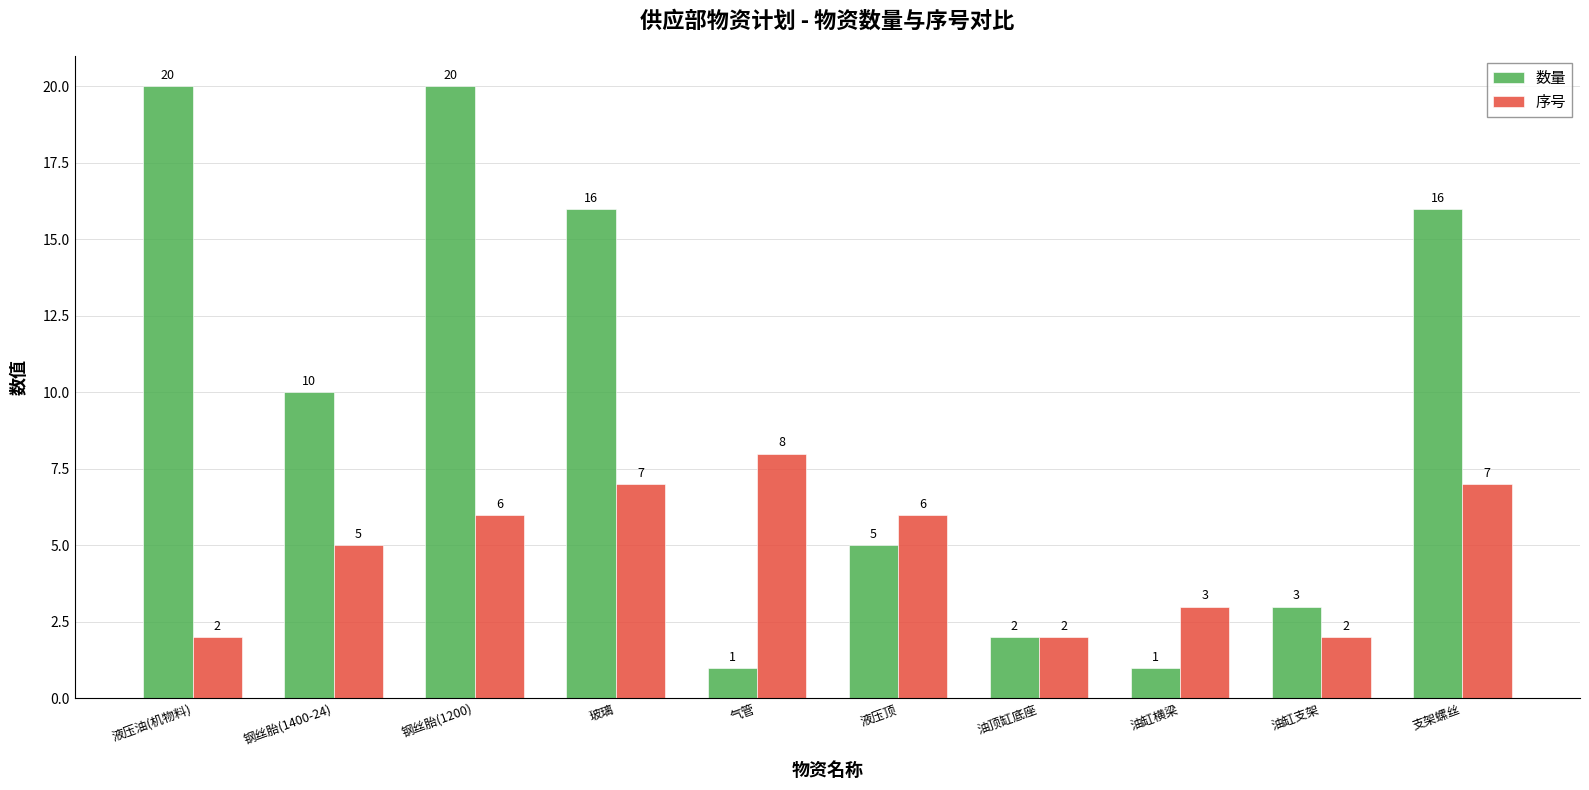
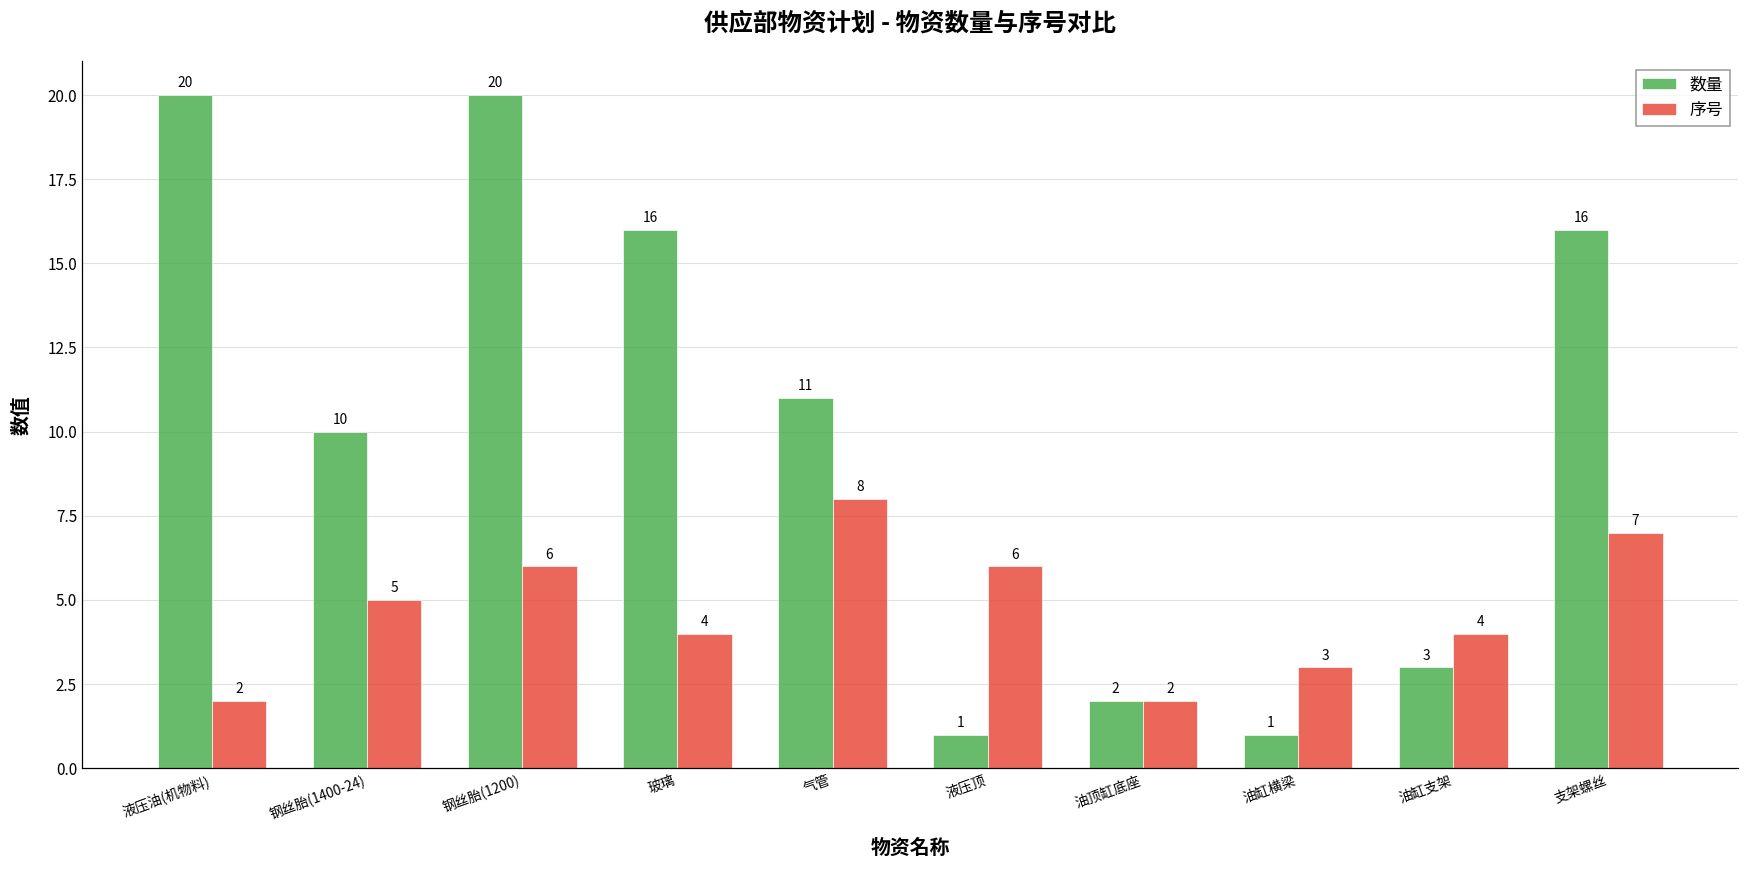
序号, 玻璃: 7 -> 4
数量, 气管: 1 -> 11
数量, 液压顶: 5 -> 1
序号, 油缸支架: 2 -> 4
